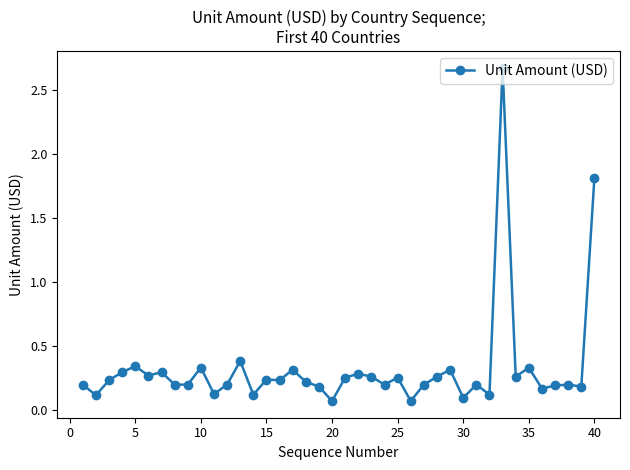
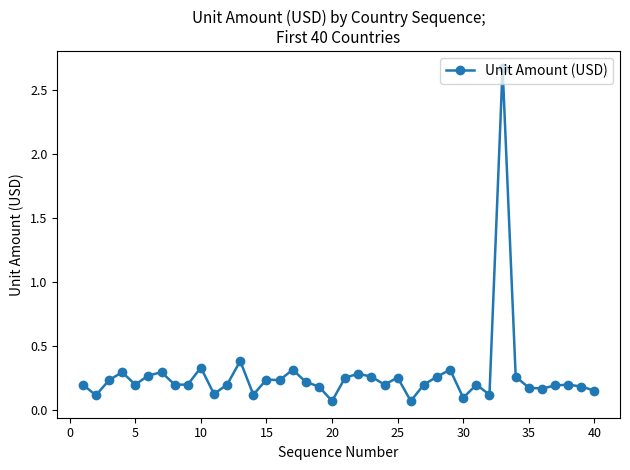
5: 0.34 -> 0.20
35: 0.33 -> 0.18
40: 1.81 -> 0.15
